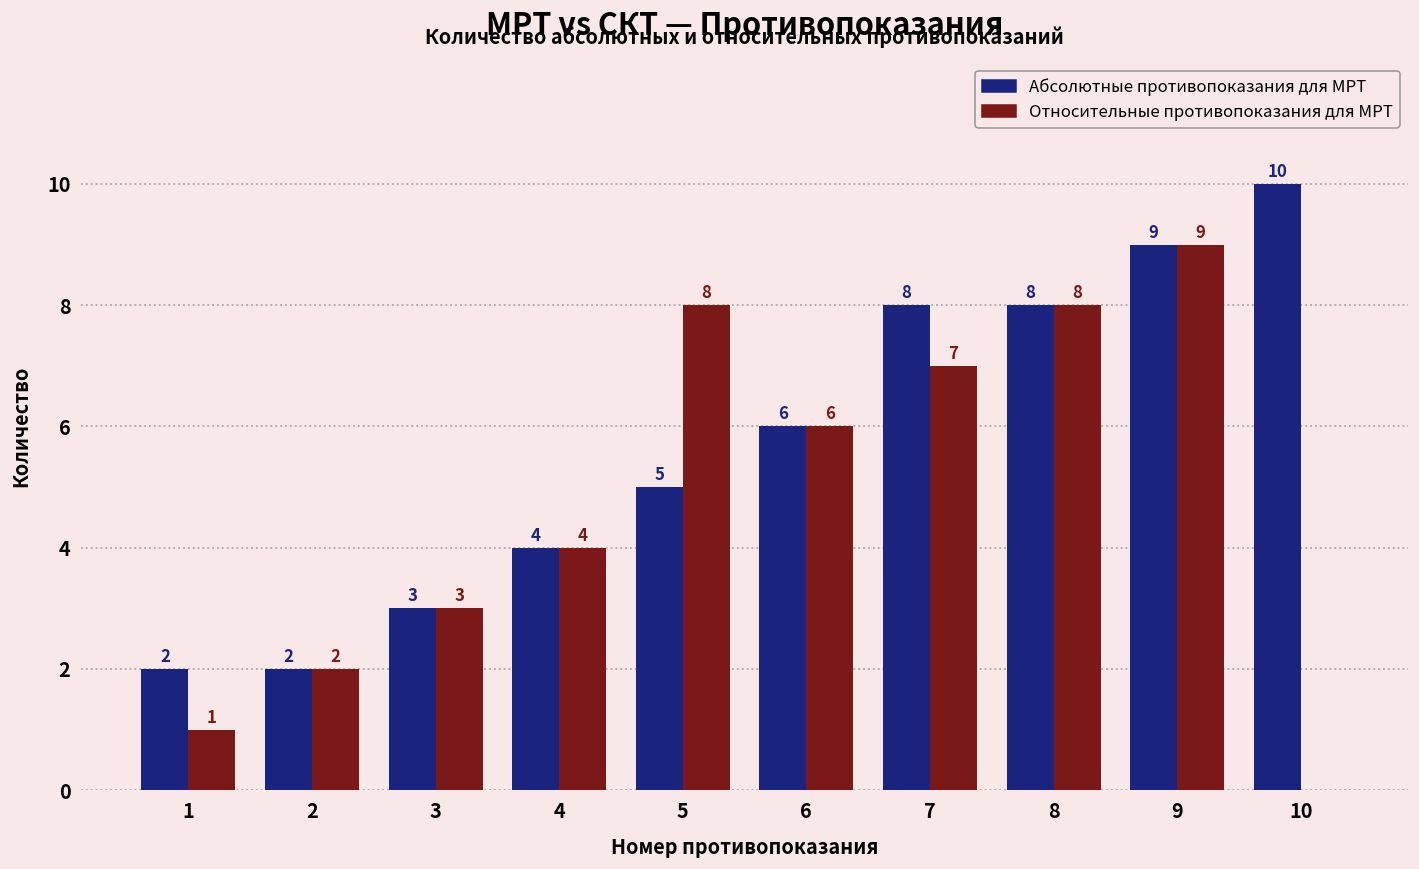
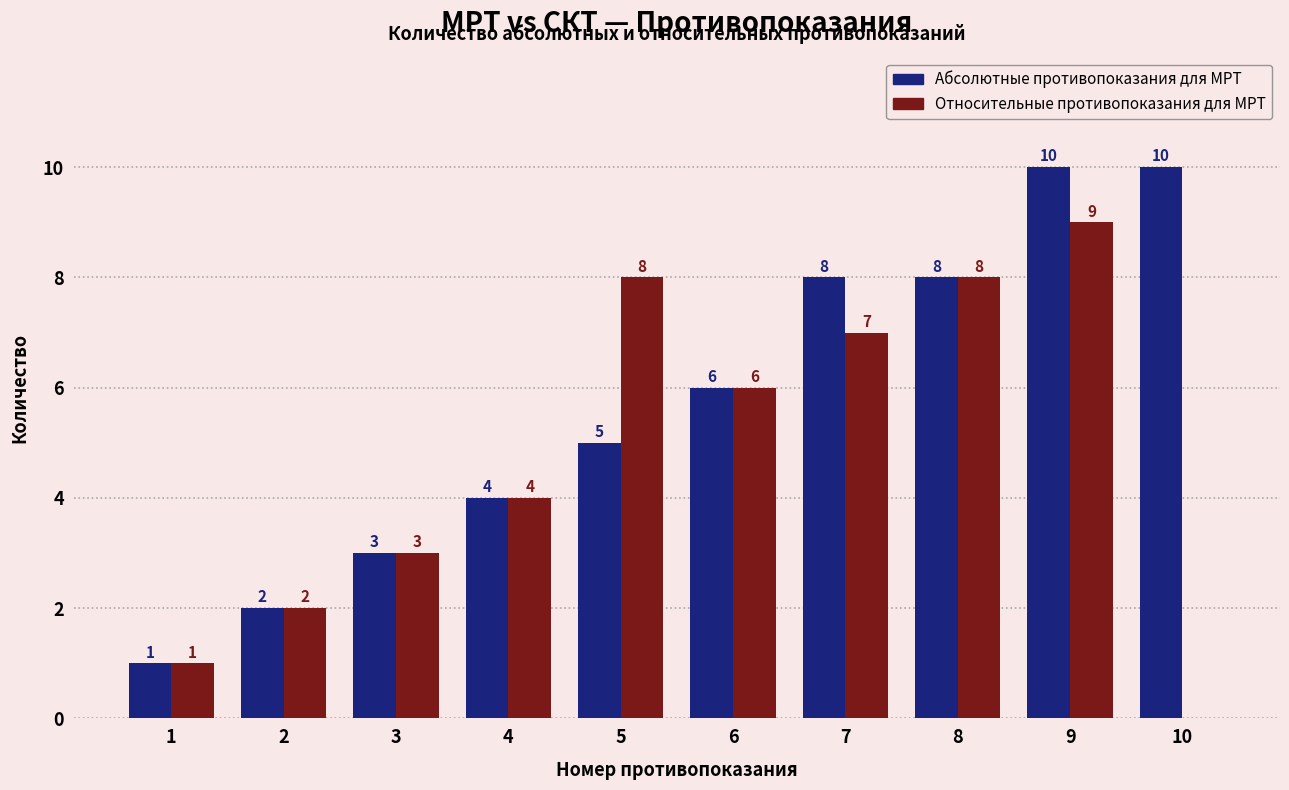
Абсолютные противопоказания для МРТ, 1: 2 -> 1
Абсолютные противопоказания для МРТ, 9: 9 -> 10
